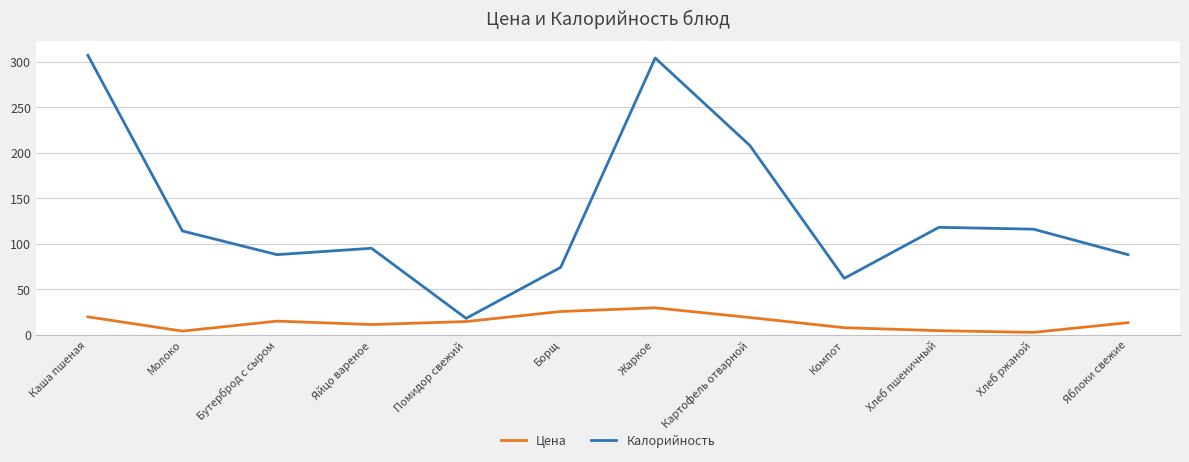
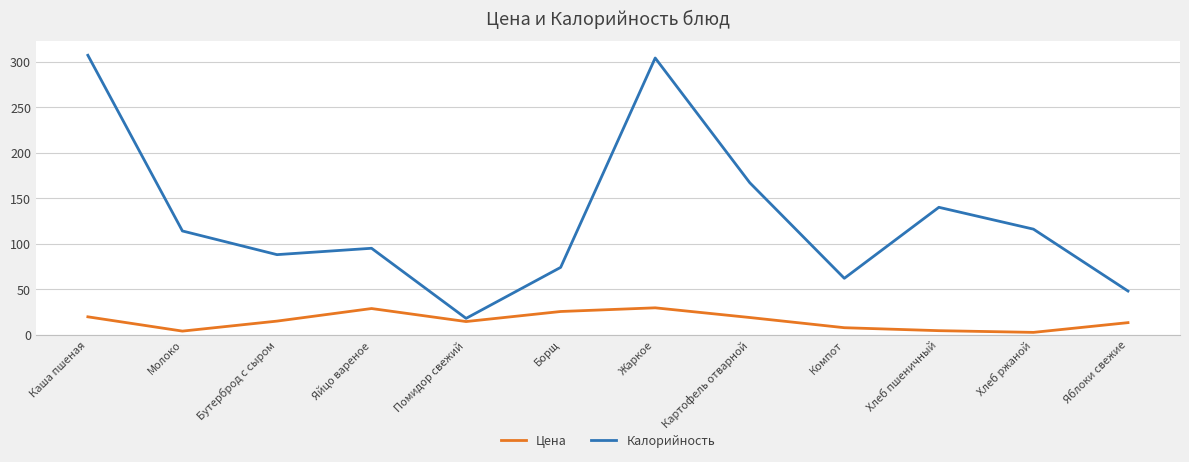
Цена, Яйцо вареное: 10 -> 30
Калорийность, Картофель отварной: 210 -> 170
Калорийность, Хлеб пшеничный: 120 -> 140
Калорийность, Яблоки свежие: 90 -> 50
